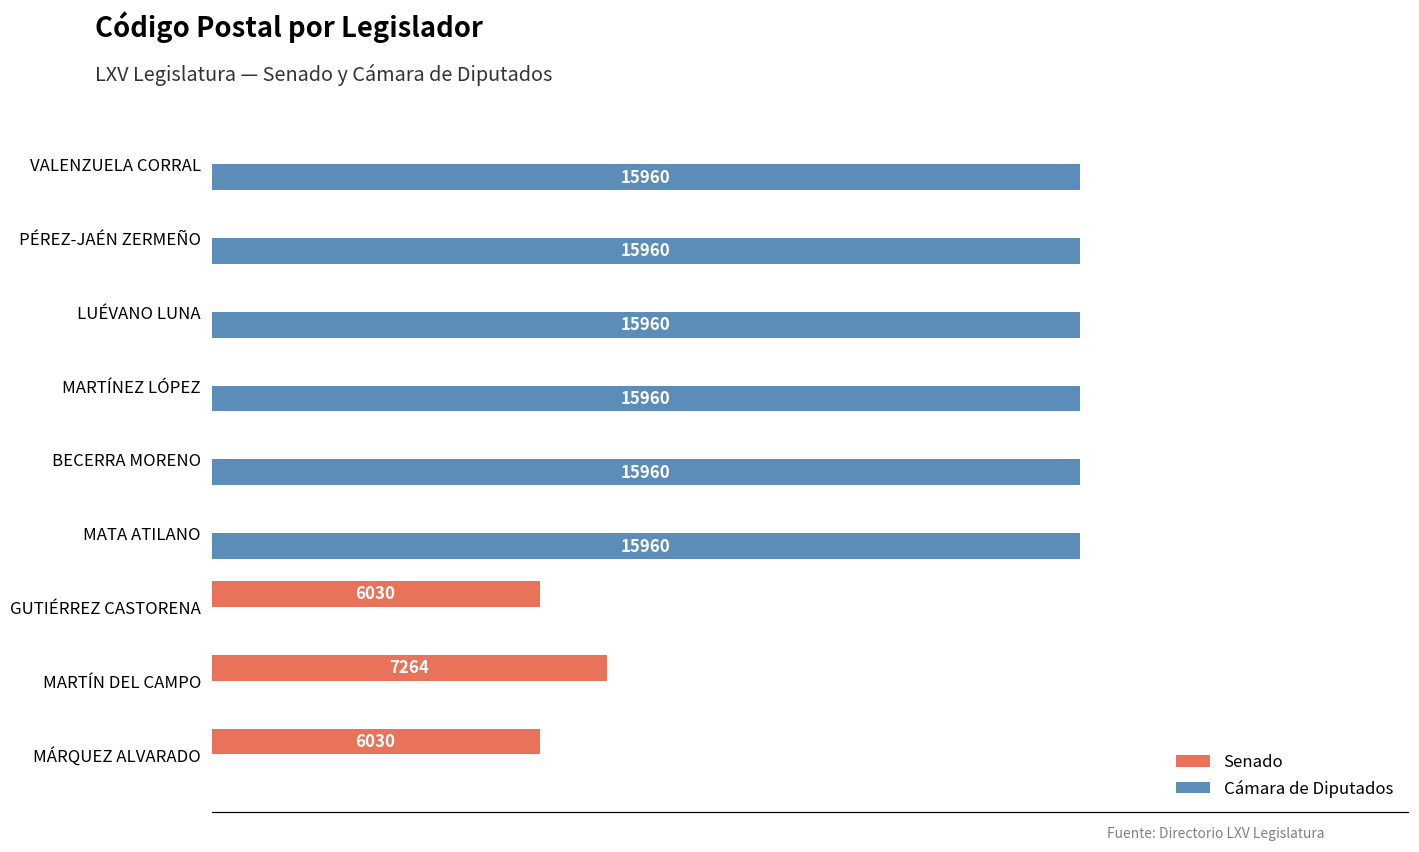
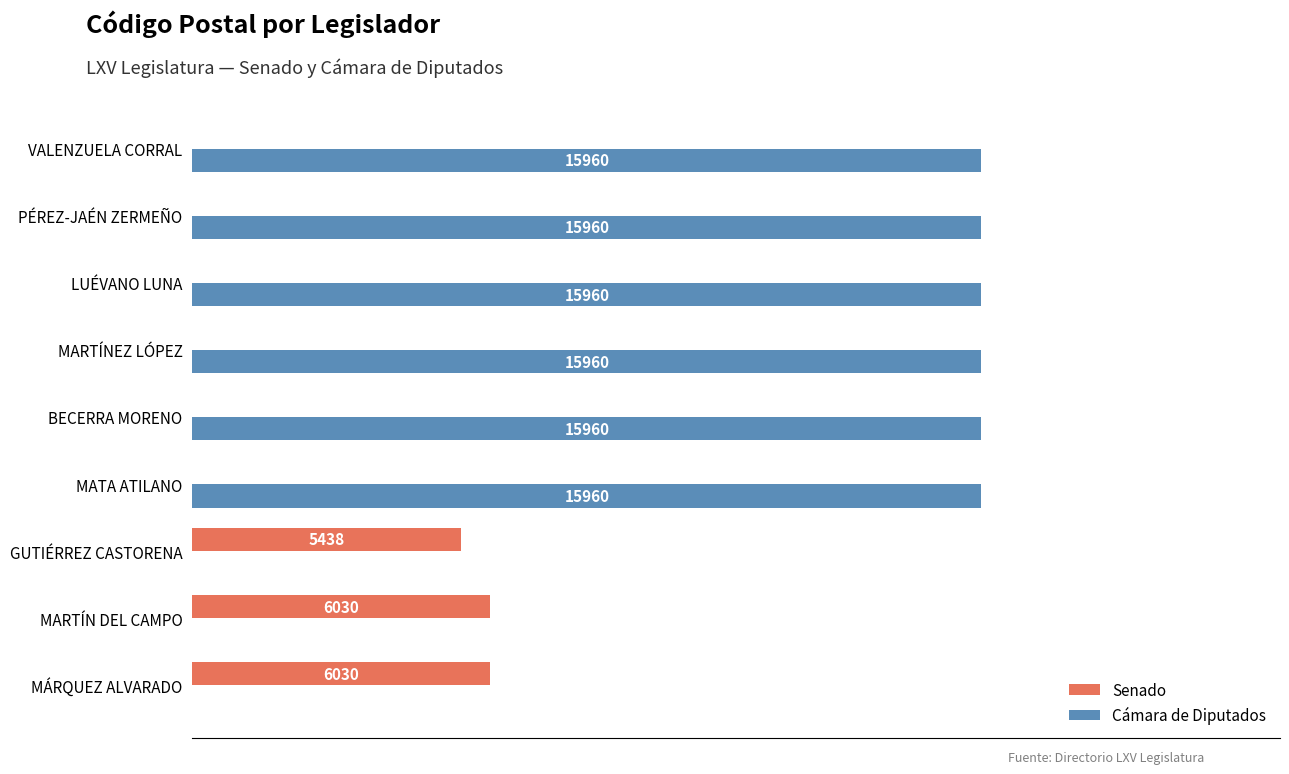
Senado, GUTIÉRREZ CASTORENA: 6030 -> 5438
Senado, MARTÍN DEL CAMPO: 7264 -> 6030
